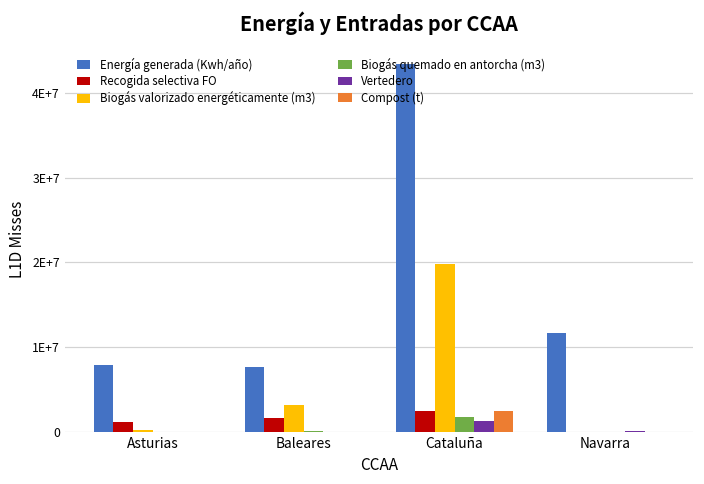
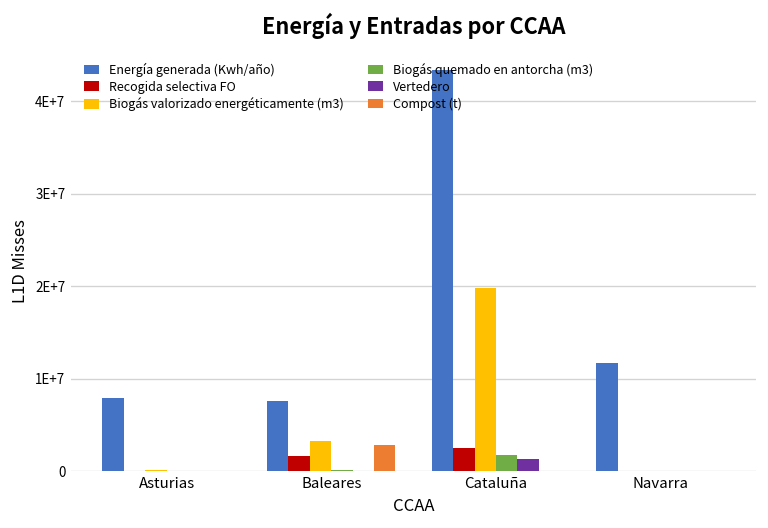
Recogida selectiva FO, Asturias: 1000000 -> 0
Compost (t), Baleares: 0 -> 3000000
Compost (t), Cataluña: 2000000 -> 0
